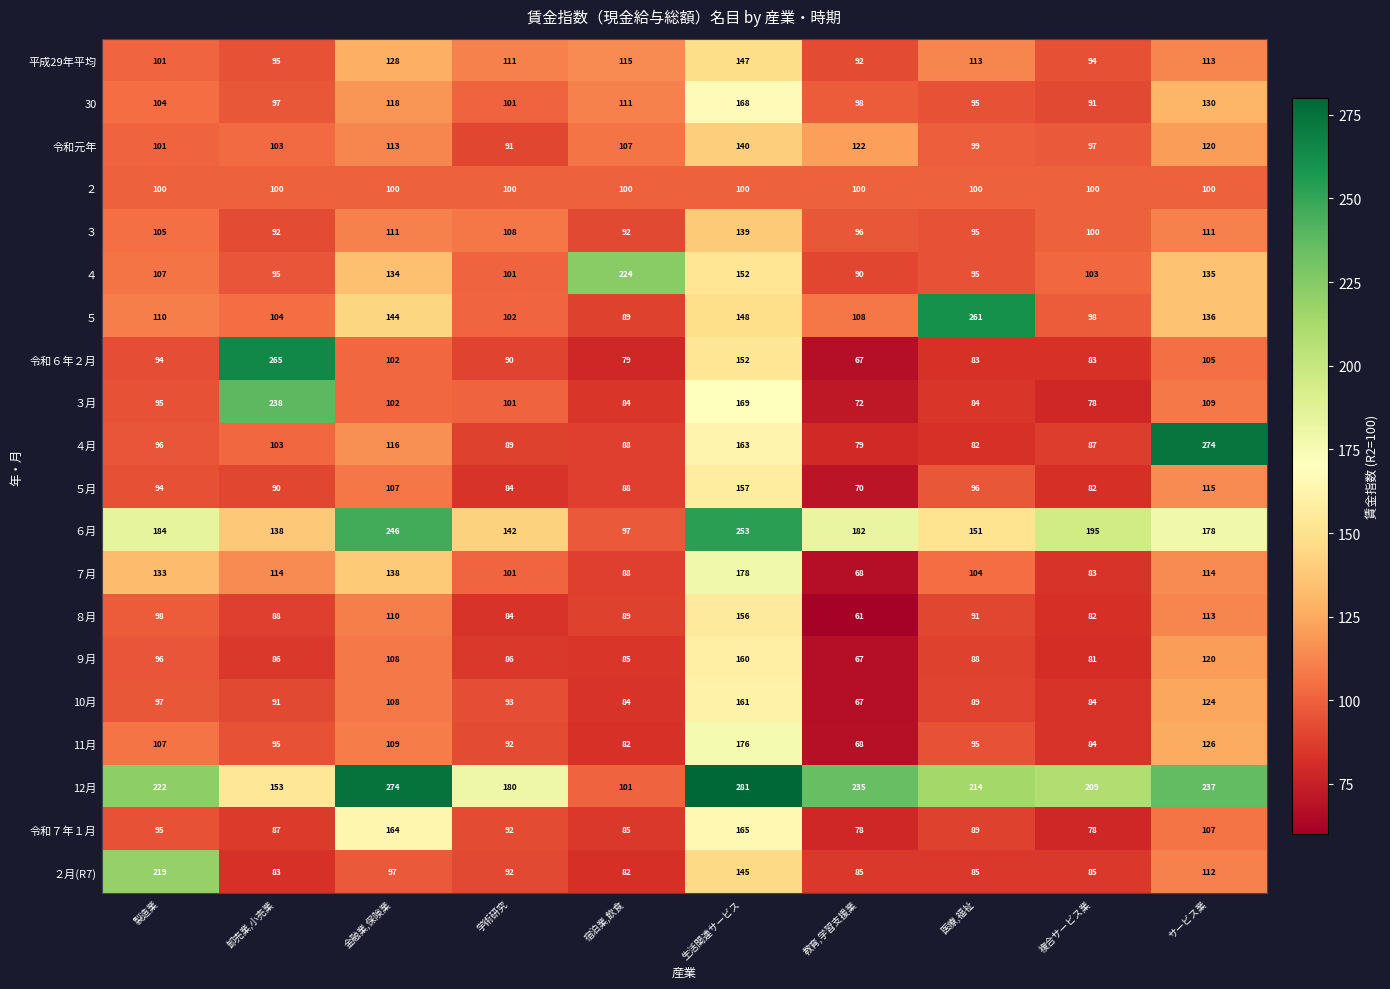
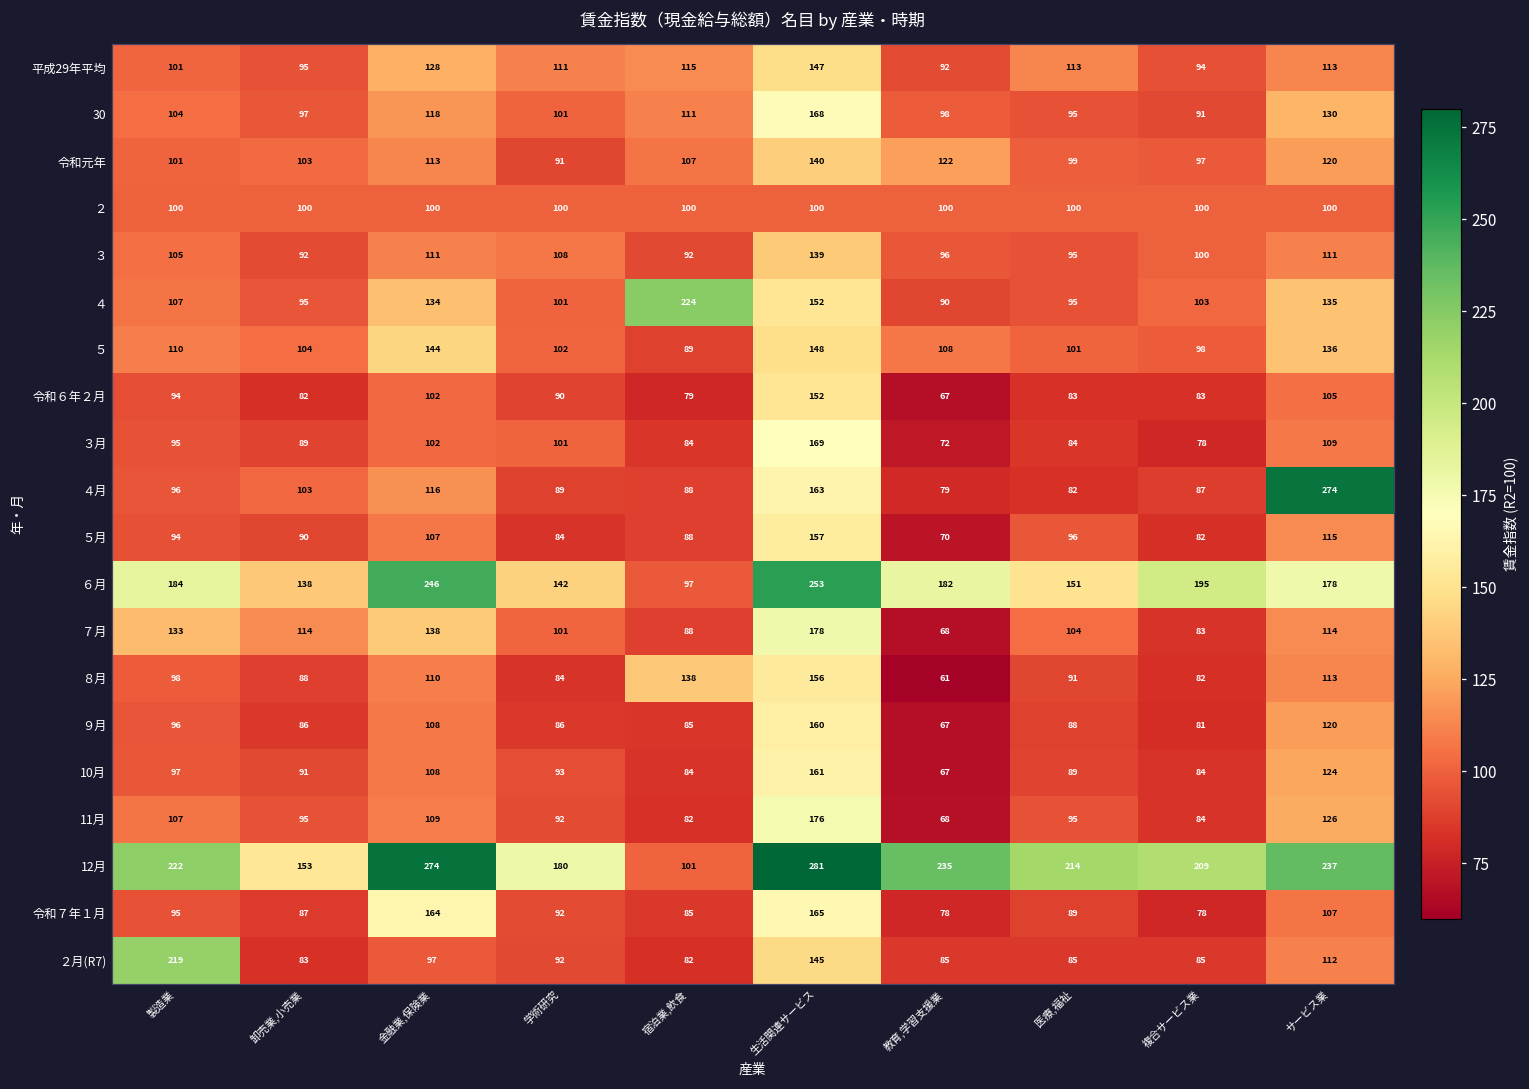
５, 医療,福祉: 261 -> 101
令和６年２月, 卸売業,小売業: 265 -> 82
３月, 卸売業,小売業: 238 -> 89
８月, 宿泊業,飲食: 89 -> 138
